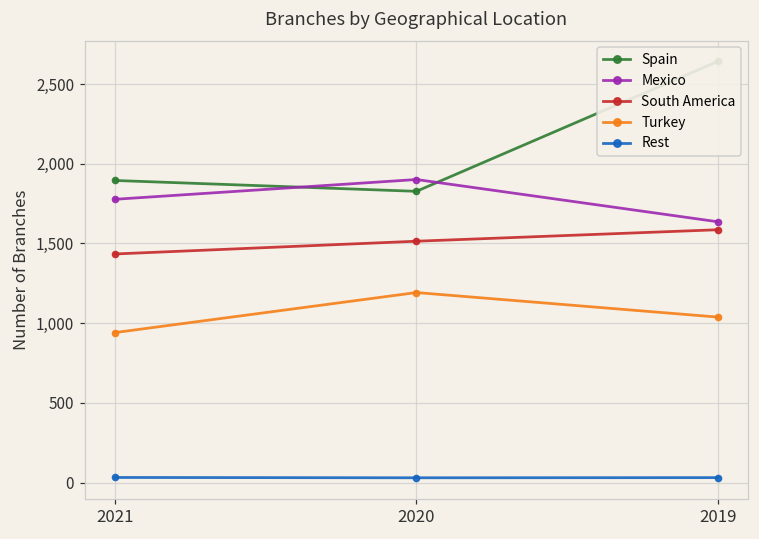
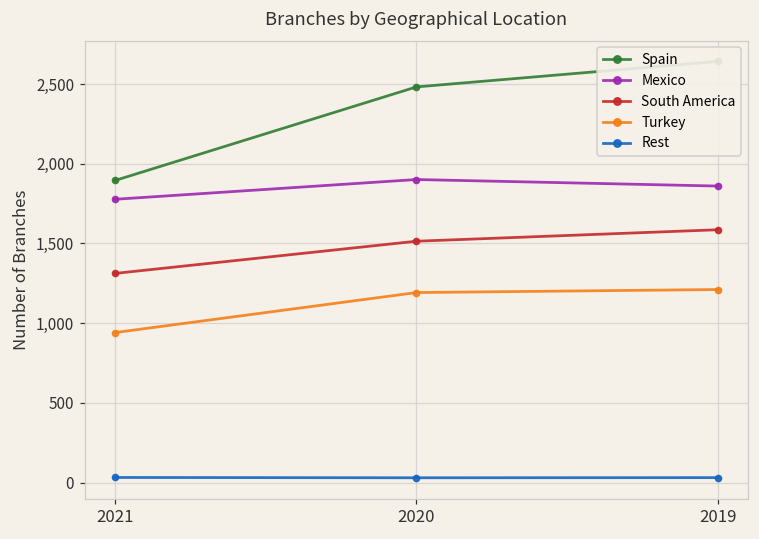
South America, 2021: 1,430 -> 1,310
Spain, 2020: 1,830 -> 2,480
Mexico, 2019: 1,640 -> 1,860
Turkey, 2019: 1,040 -> 1,210
